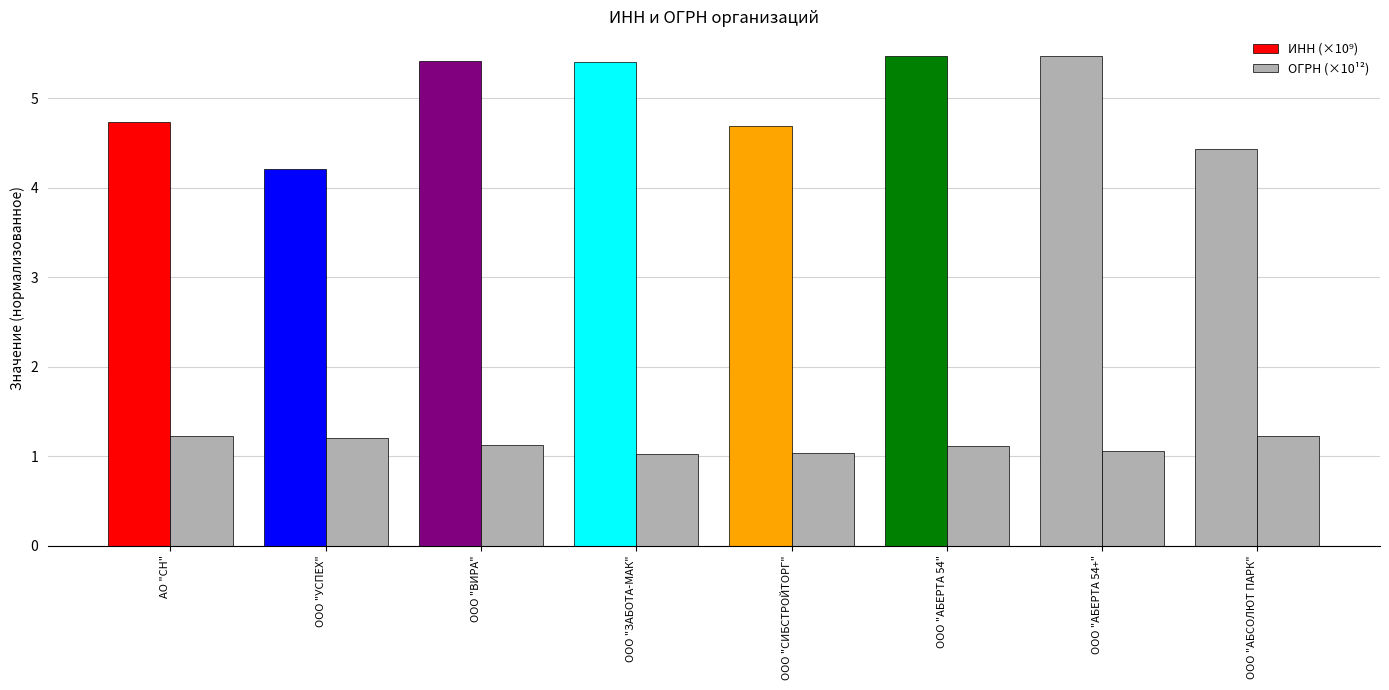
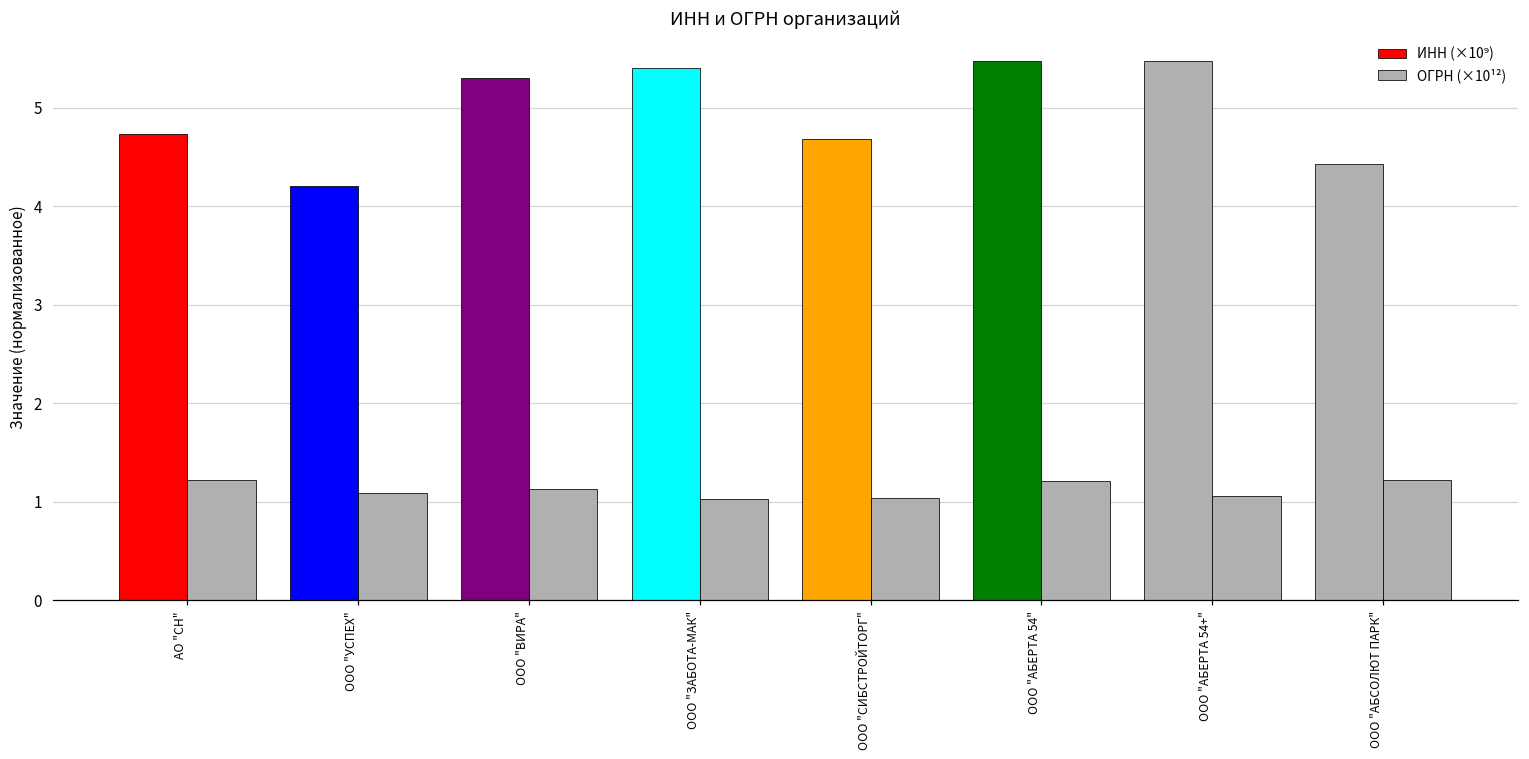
ОГРН (×10¹²), ООО "УСПЕХ": 1.2 -> 1.1
ИНН (×10⁹), ООО "ВИРА": 5.4 -> 5.3
ОГРН (×10¹²), ООО "АБЕРТА 54": 1.1 -> 1.2
